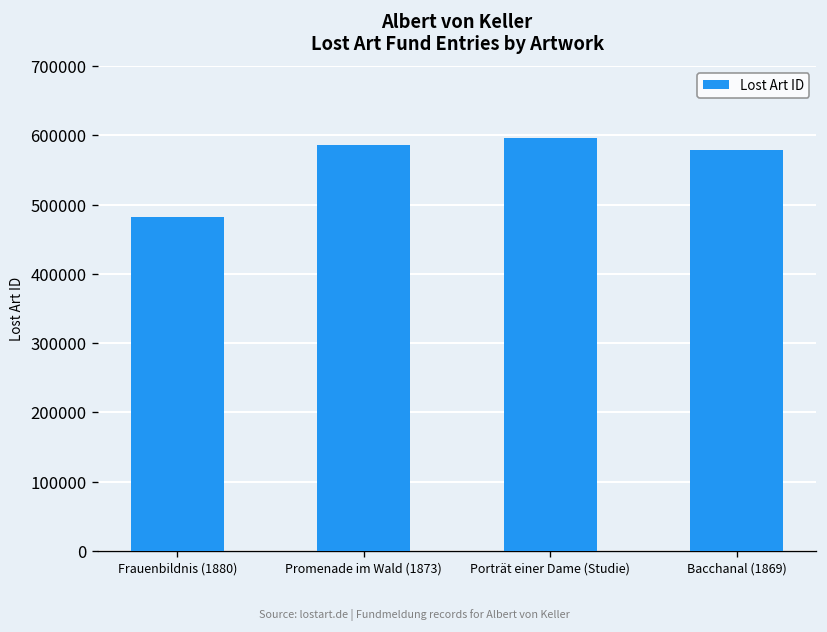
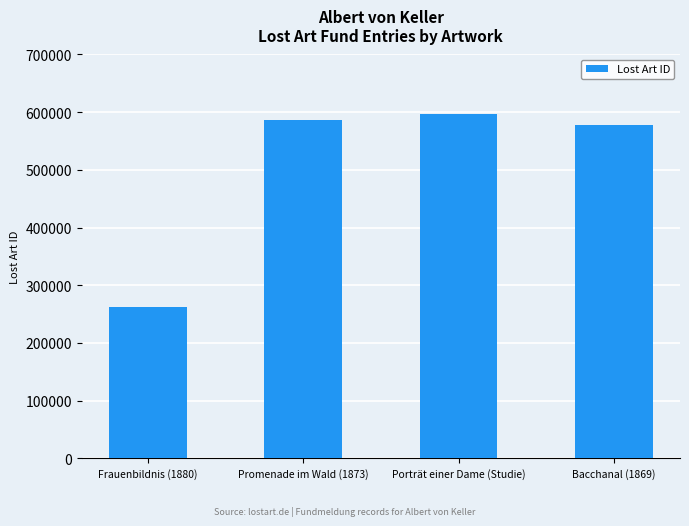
Frauenbildnis (1880): 480000 -> 260000
